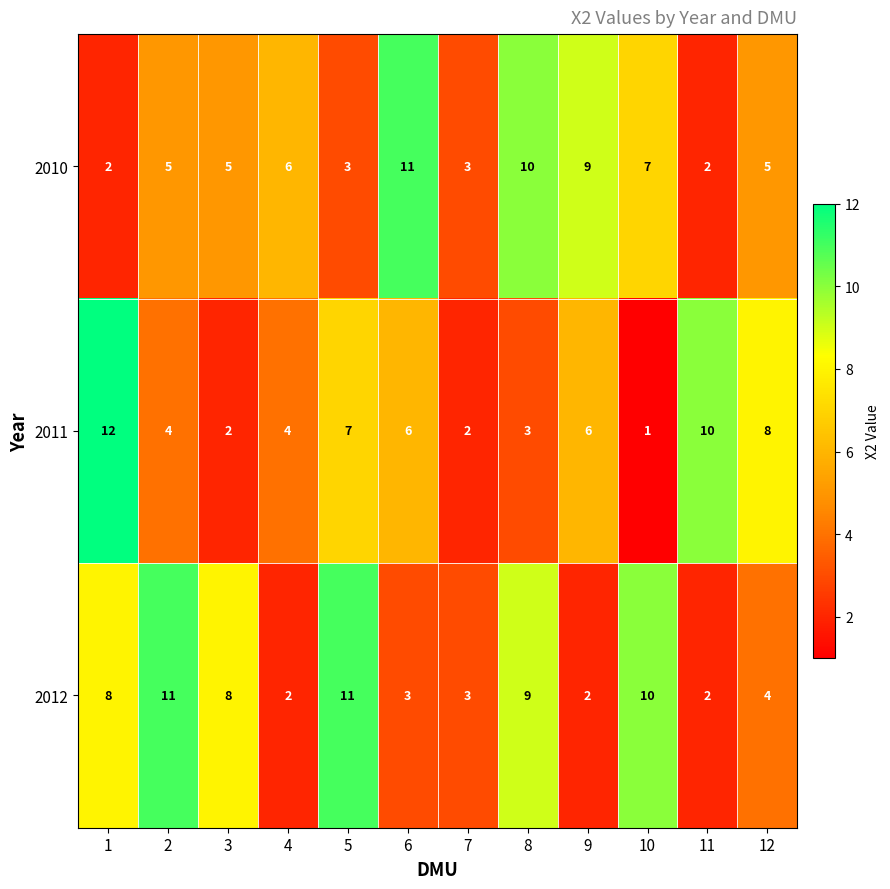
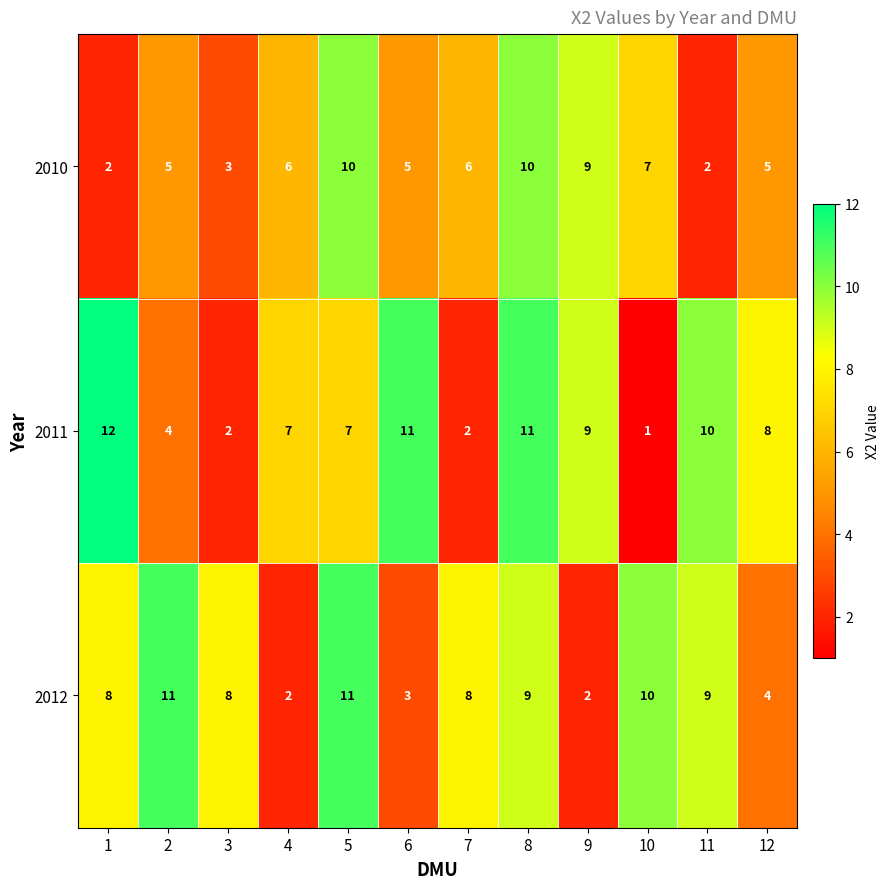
2010, 3: 5 -> 3
2010, 5: 3 -> 10
2010, 6: 11 -> 5
2010, 7: 3 -> 6
2011, 4: 4 -> 7
2011, 6: 6 -> 11
2011, 8: 3 -> 11
2011, 9: 6 -> 9
2012, 7: 3 -> 8
2012, 11: 2 -> 9
